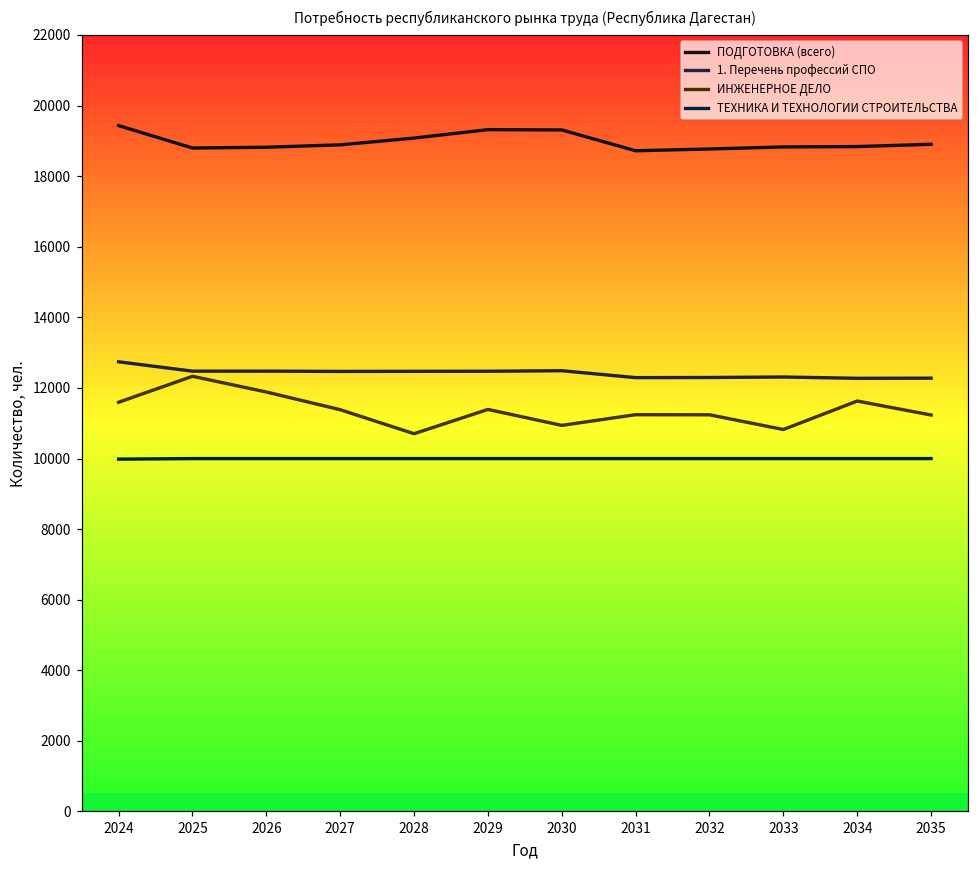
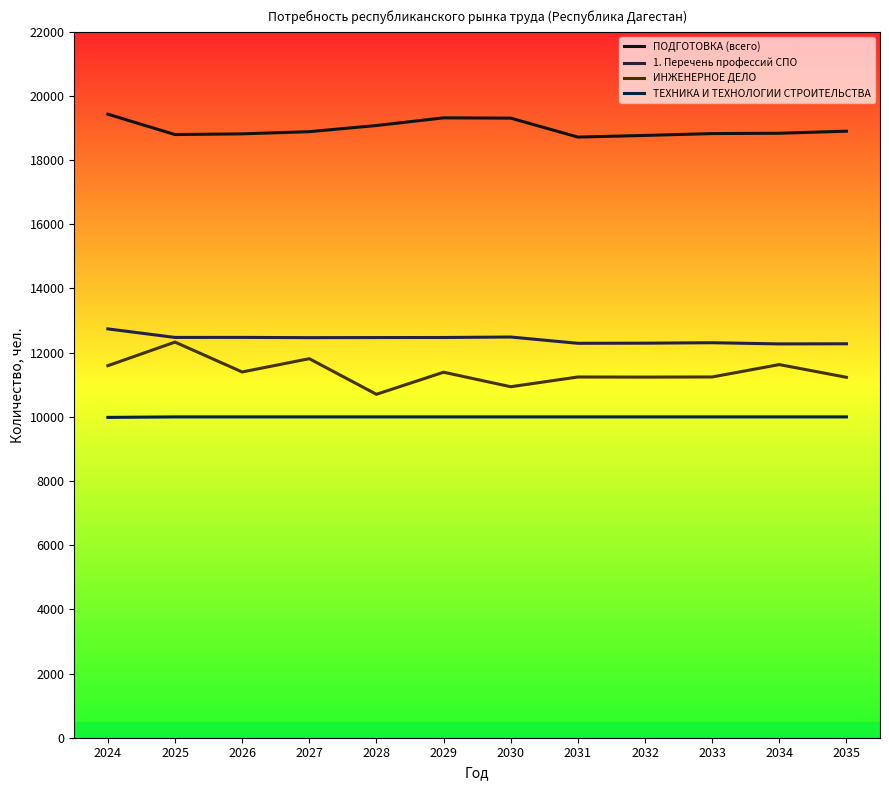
ИНЖЕНЕРНОЕ ДЕЛО, 2026: 11900 -> 11400
ИНЖЕНЕРНОЕ ДЕЛО, 2027: 11400 -> 11800
ИНЖЕНЕРНОЕ ДЕЛО, 2033: 10800 -> 11200
